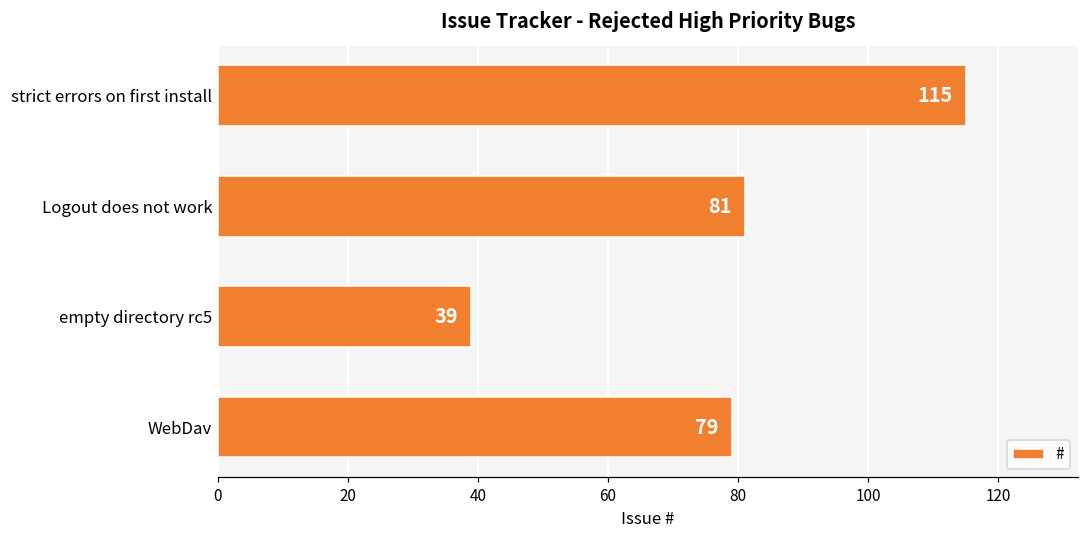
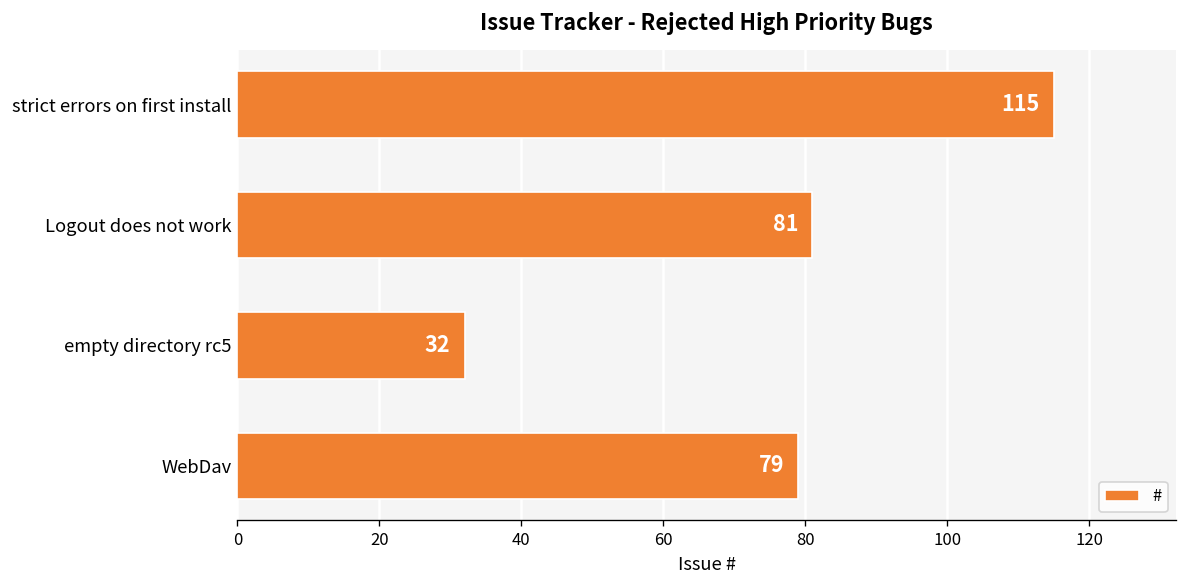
empty directory rc5: 39 -> 32
